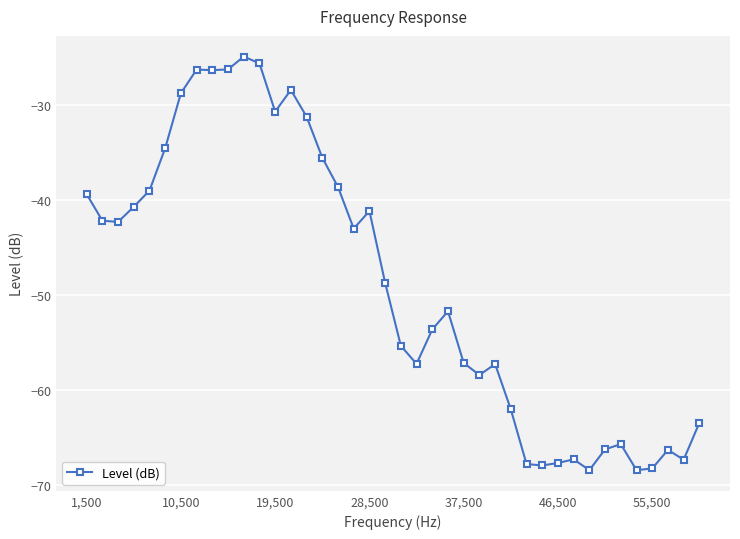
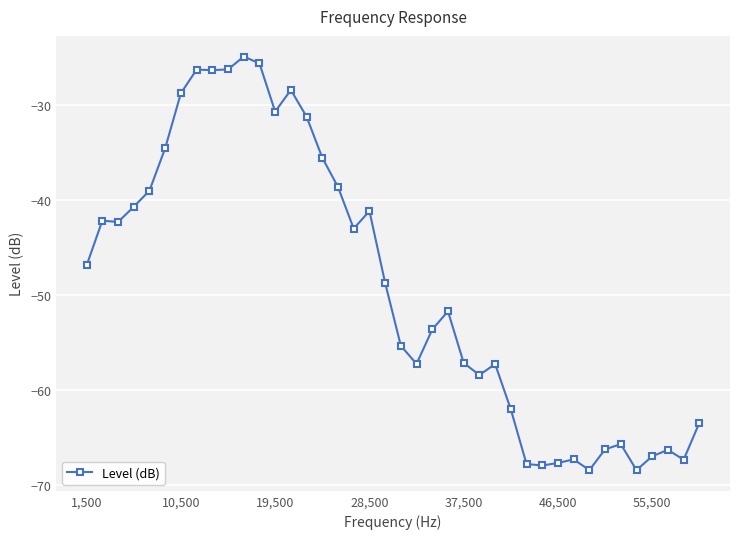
1,500: -39 -> -47
55,500: -68 -> -67
